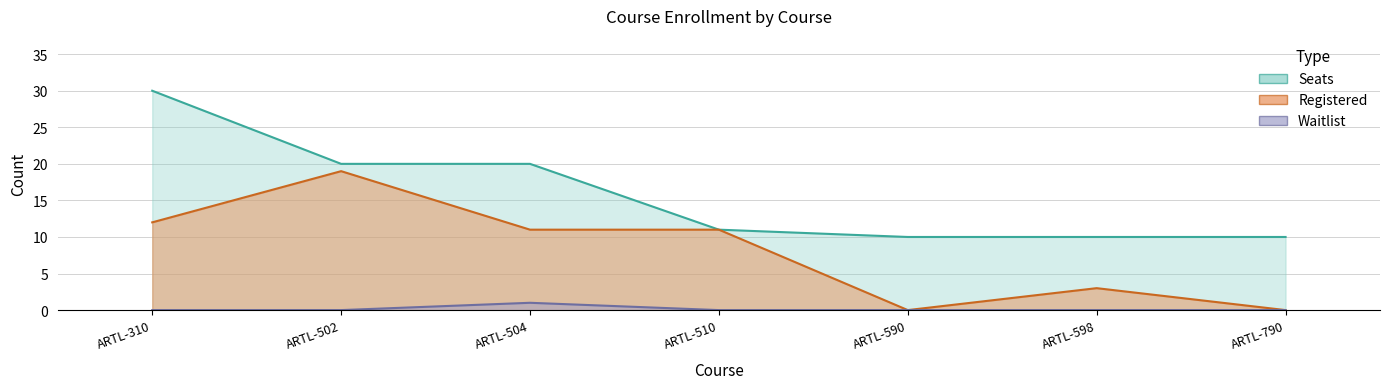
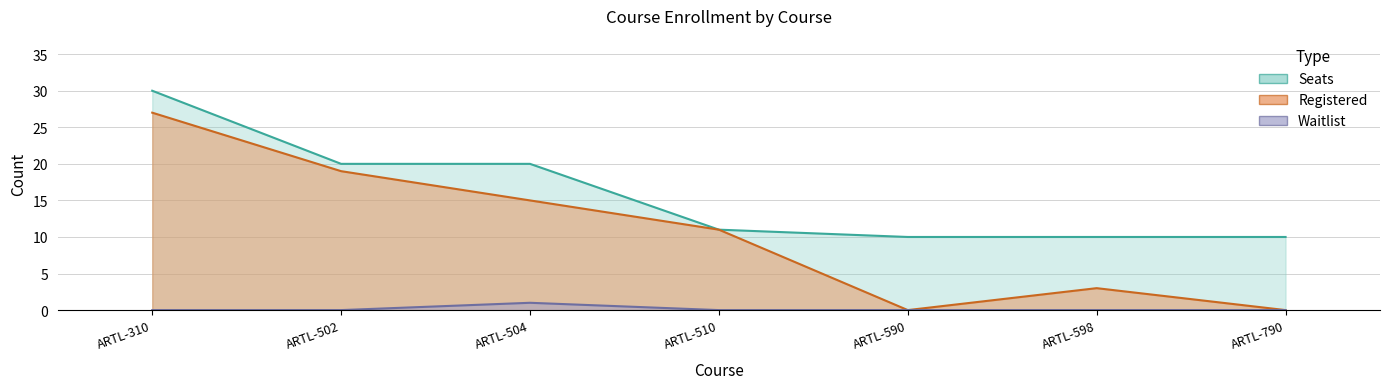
Registered, ARTL-310: 12 -> 27
Registered, ARTL-504: 11 -> 15
